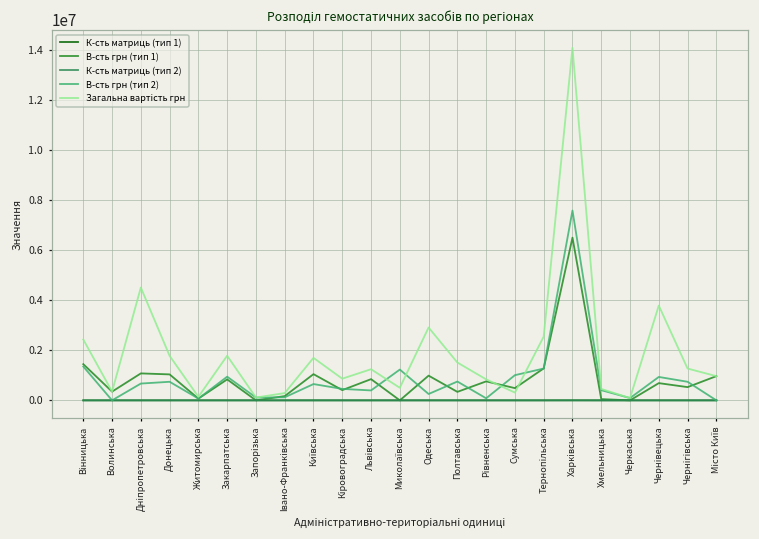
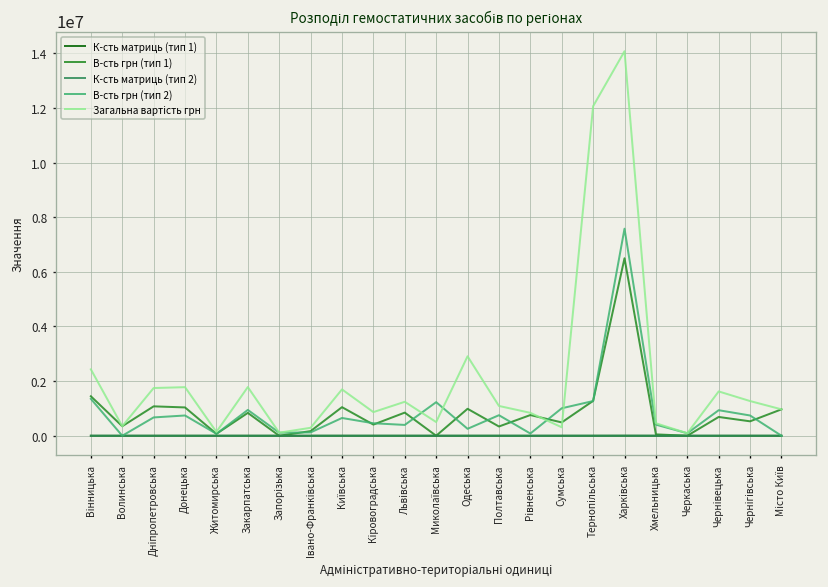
Загальна вартість грн, Дніпропетровська: 4500000 -> 1700000
Загальна вартість грн, Полтавська: 1500000 -> 1100000
Загальна вартість грн, Тернопільська: 2500000 -> 12100000
Загальна вартість грн, Чернівецька: 3800000 -> 1600000
